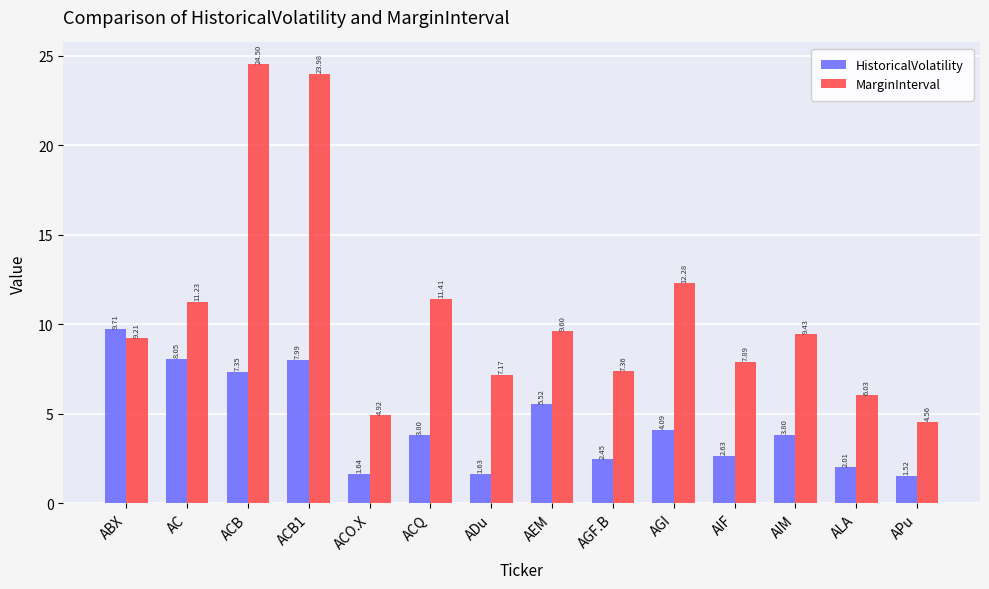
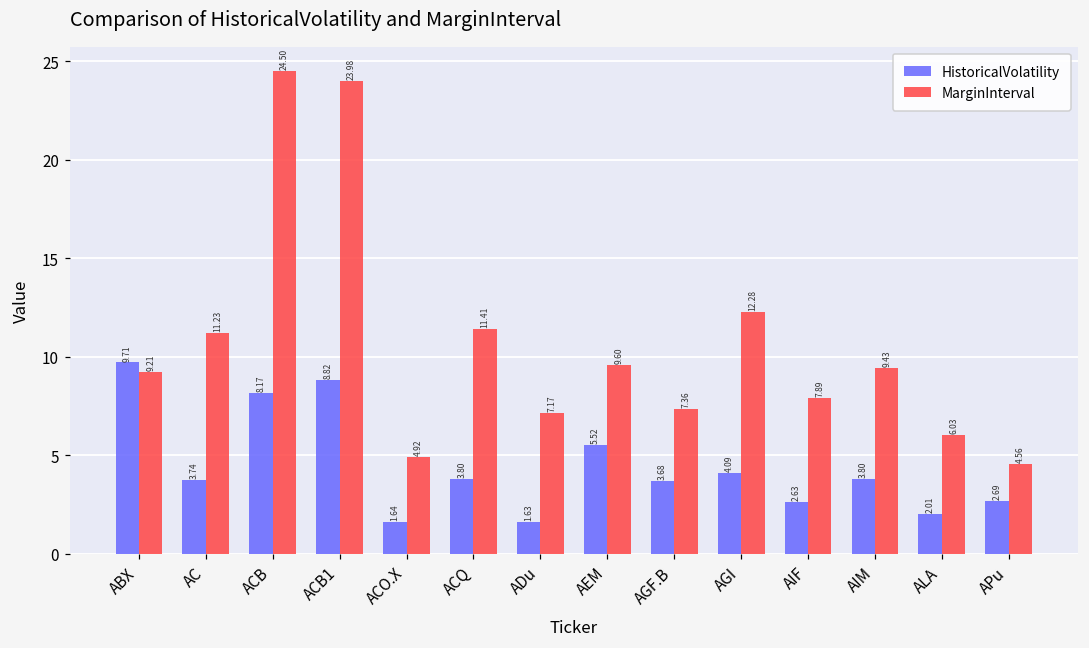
HistoricalVolatility, AC: 8.05 -> 3.74
HistoricalVolatility, ACB: 7.35 -> 8.17
HistoricalVolatility, ACB1: 7.99 -> 8.82
HistoricalVolatility, AGF.B: 2.45 -> 3.68
HistoricalVolatility, APu: 1.52 -> 2.69
